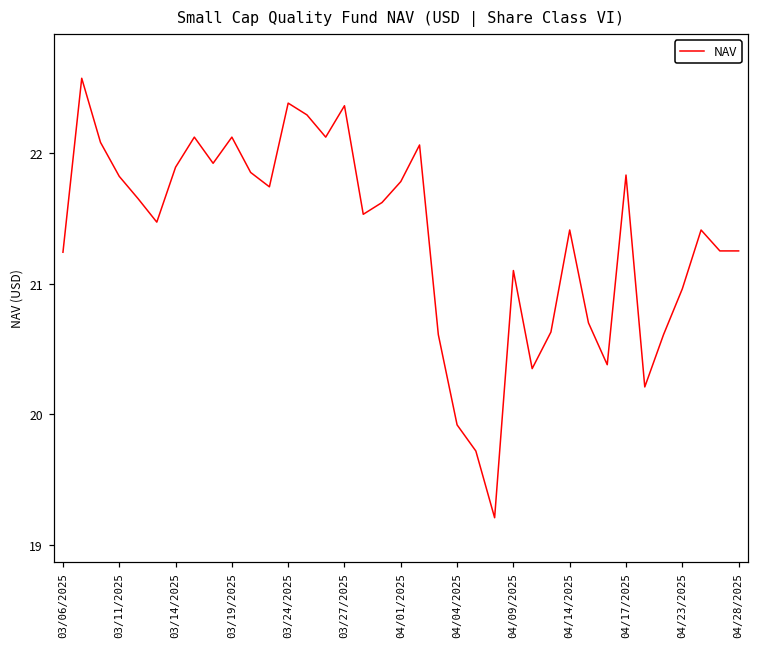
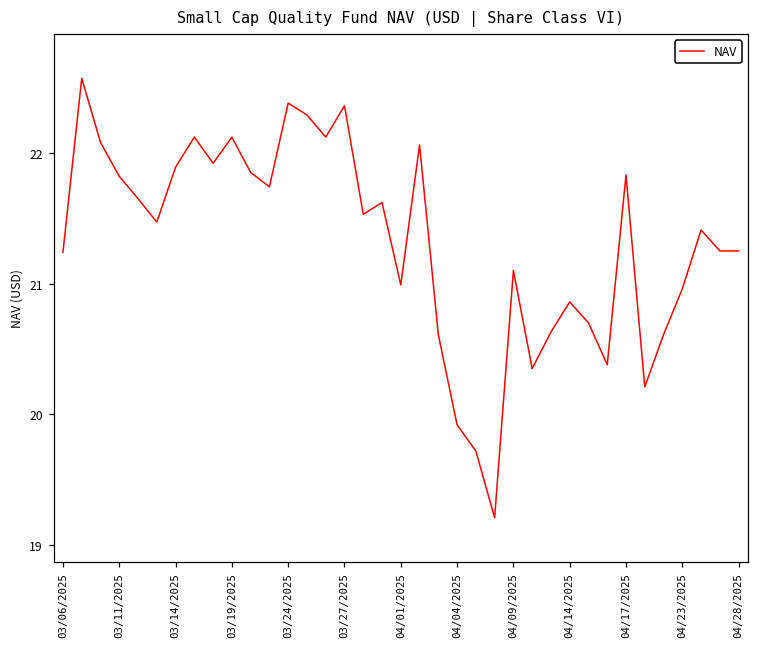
04/01/2025: 21.78 -> 20.99
04/14/2025: 21.41 -> 20.86
